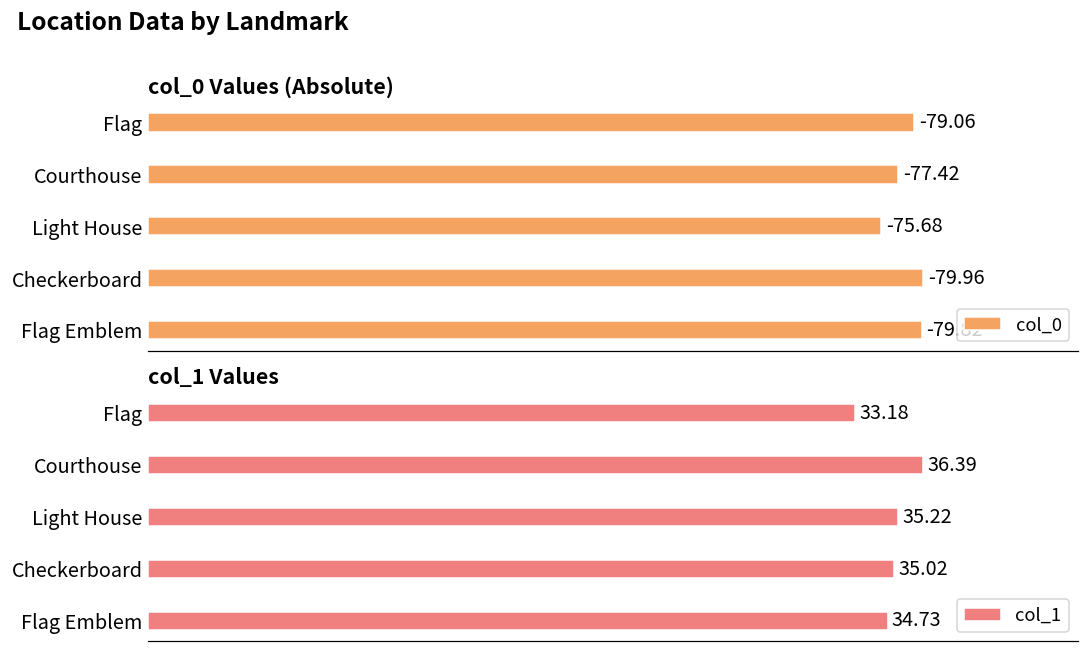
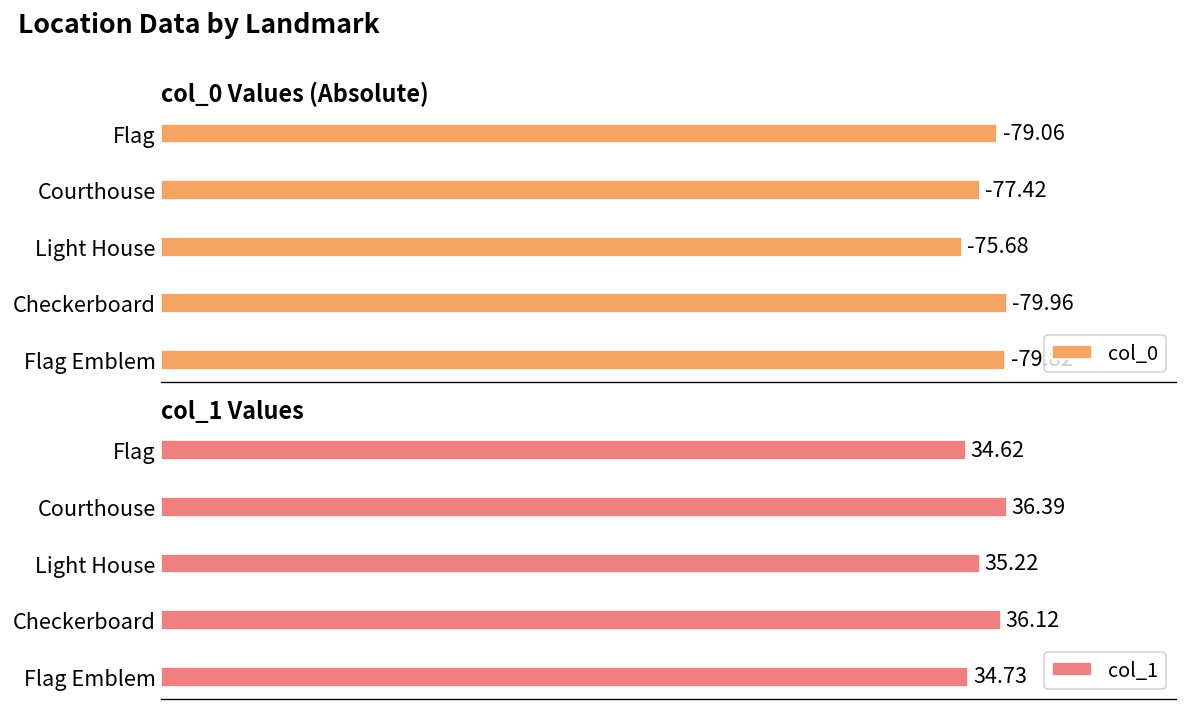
col_1 Values, Flag: 33.18 -> 34.62
col_1 Values, Checkerboard: 35.02 -> 36.12
